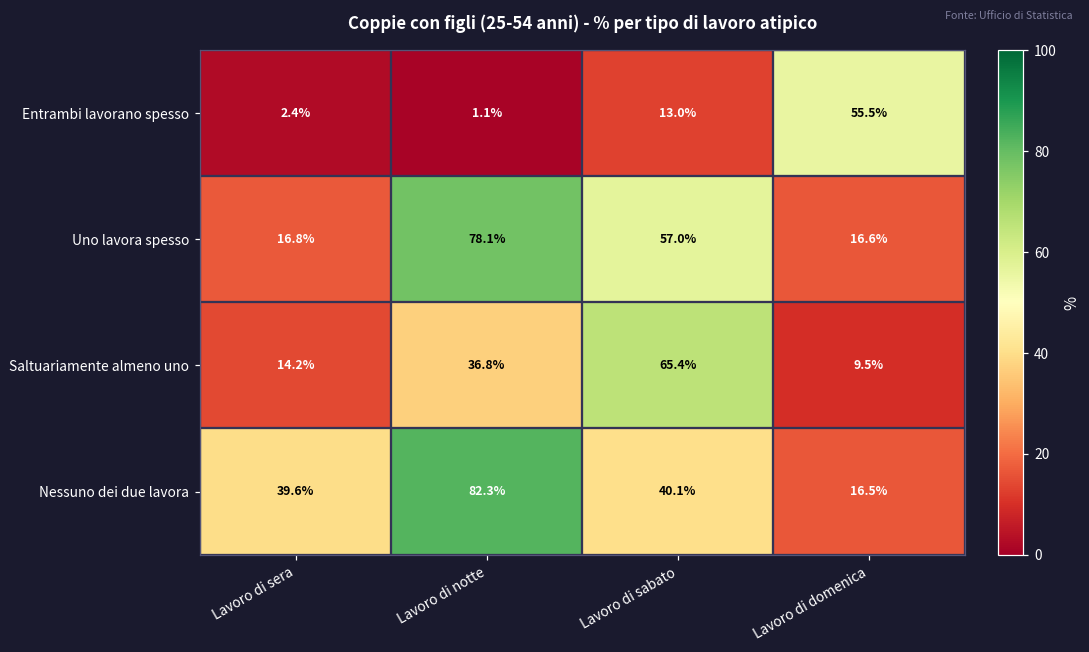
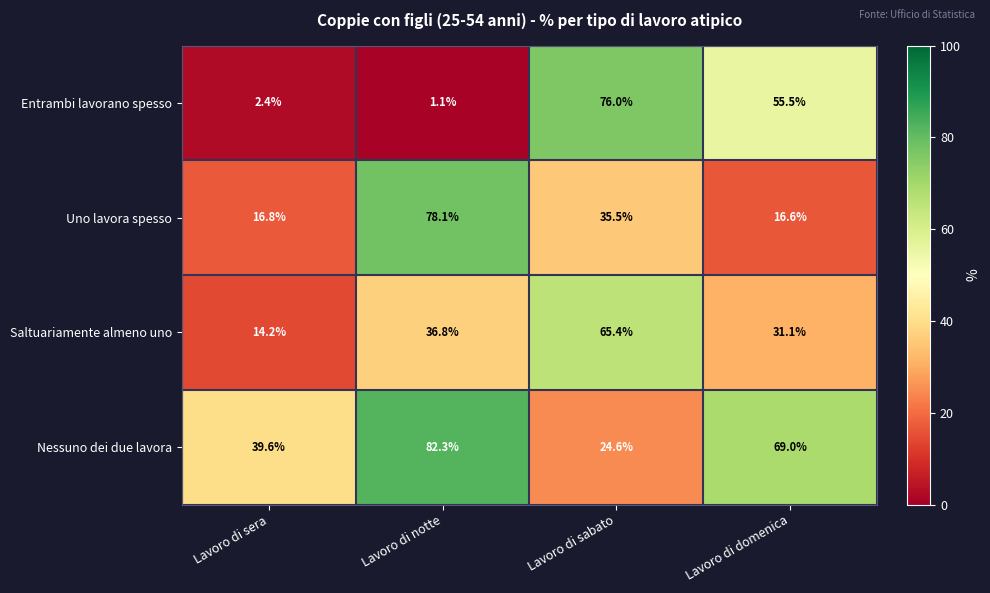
Entrambi lavorano spesso, Lavoro di sabato: 13.0% -> 76.0%
Uno lavora spesso, Lavoro di sabato: 57.0% -> 35.5%
Saltuariamente almeno uno, Lavoro di domenica: 9.5% -> 31.1%
Nessuno dei due lavora, Lavoro di sabato: 40.1% -> 24.6%
Nessuno dei due lavora, Lavoro di domenica: 16.5% -> 69.0%
